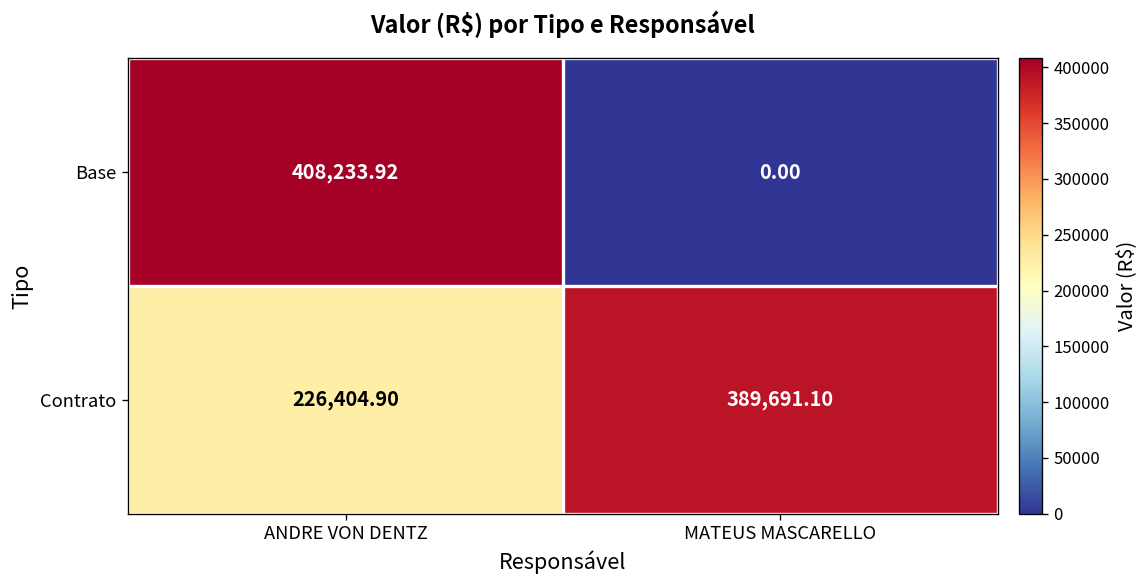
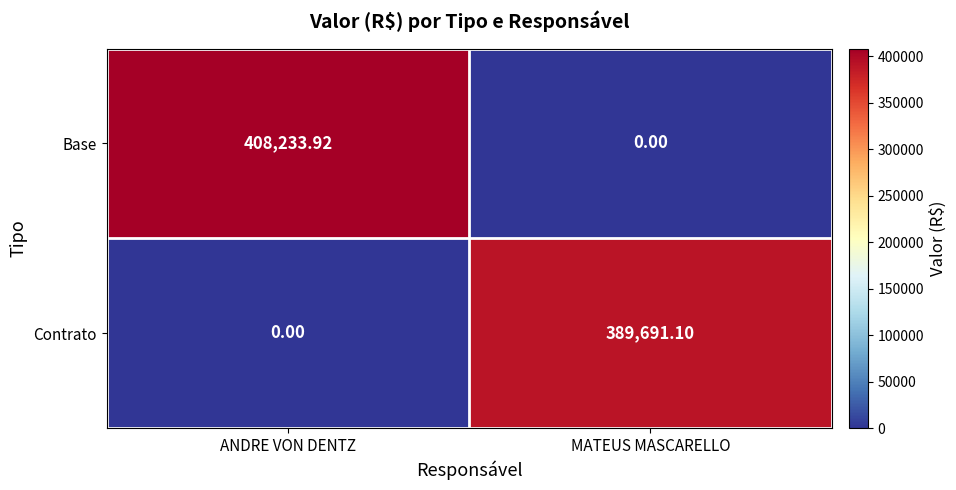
Contrato, ANDRE VON DENTZ: 226,404.90 -> 0.00
